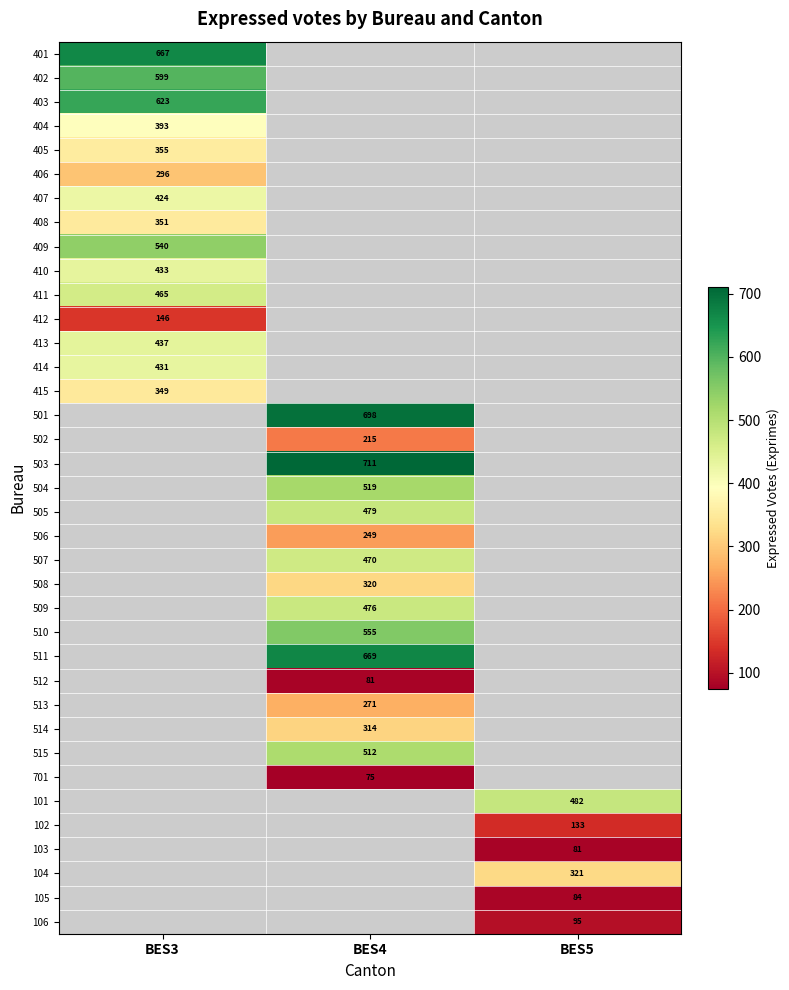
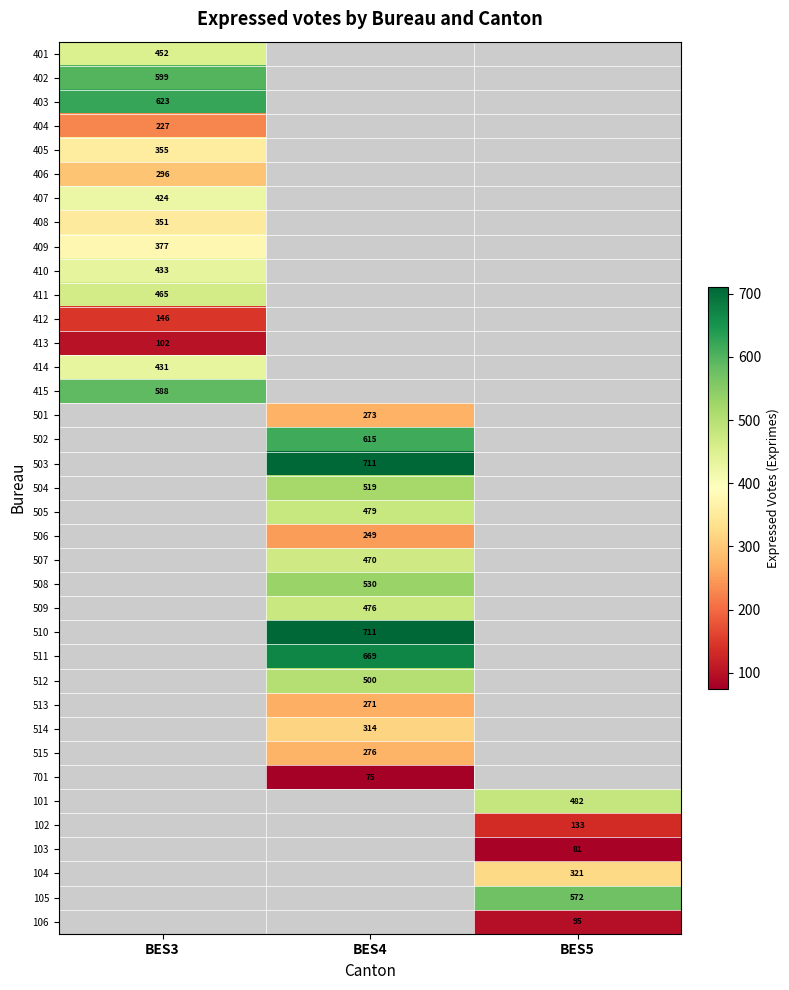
401, BES3: 667 -> 452
404, BES3: 393 -> 227
409, BES3: 540 -> 377
413, BES3: 437 -> 102
415, BES3: 349 -> 588
501, BES4: 698 -> 273
502, BES4: 215 -> 615
508, BES4: 320 -> 530
510, BES4: 555 -> 711
512, BES4: 81 -> 500
515, BES4: 512 -> 276
105, BES5: 84 -> 572
